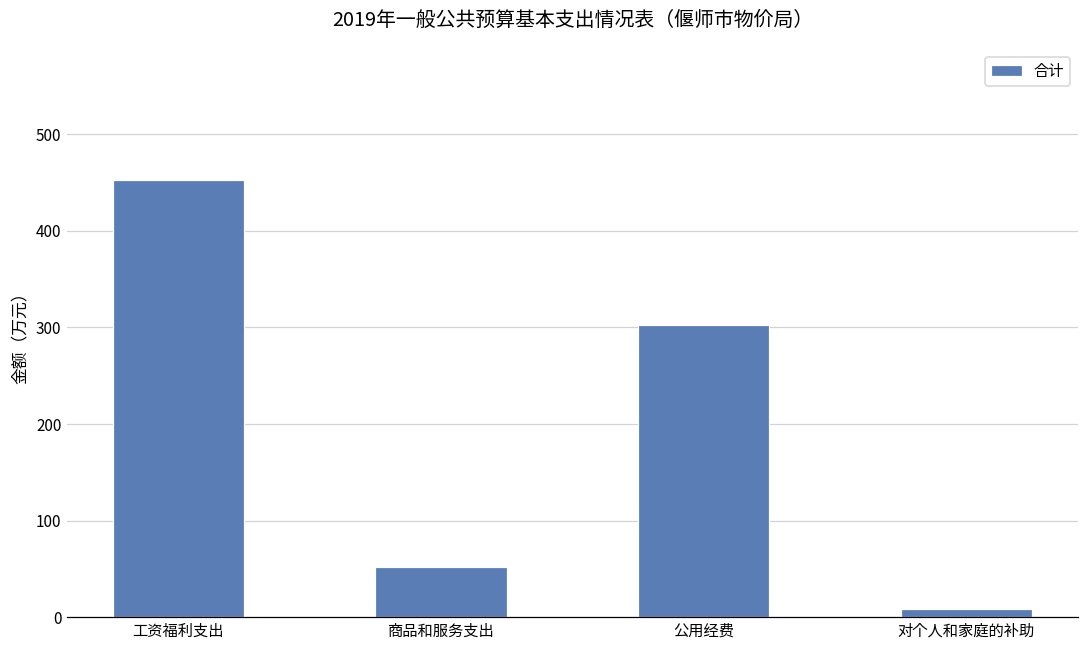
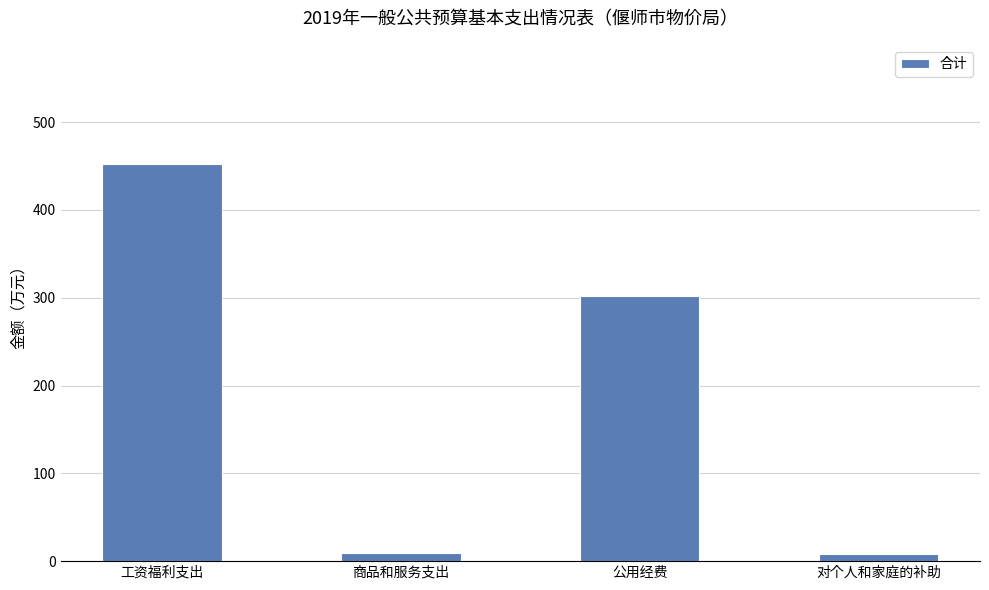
商品和服务支出: 50 -> 10
